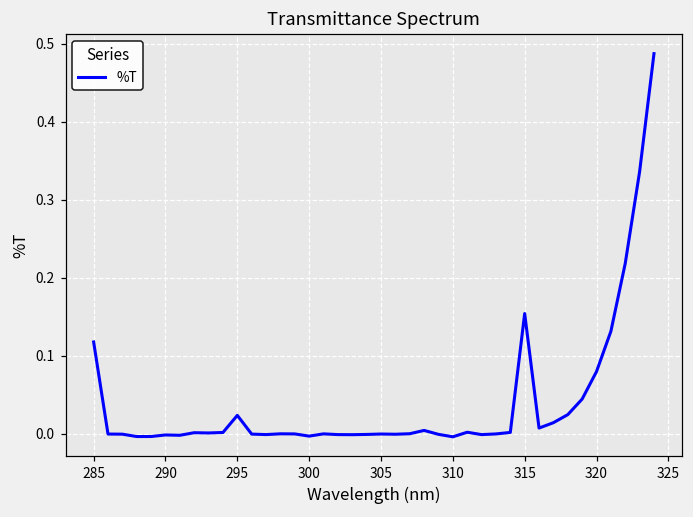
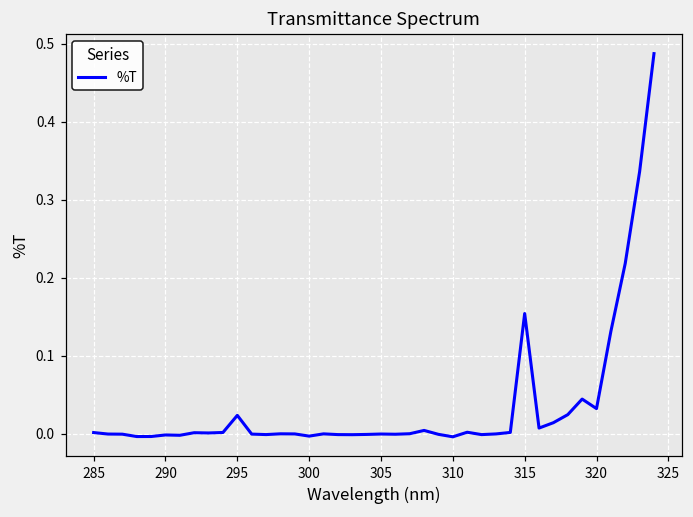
285: 0.12 -> 0.00
320: 0.08 -> 0.03
